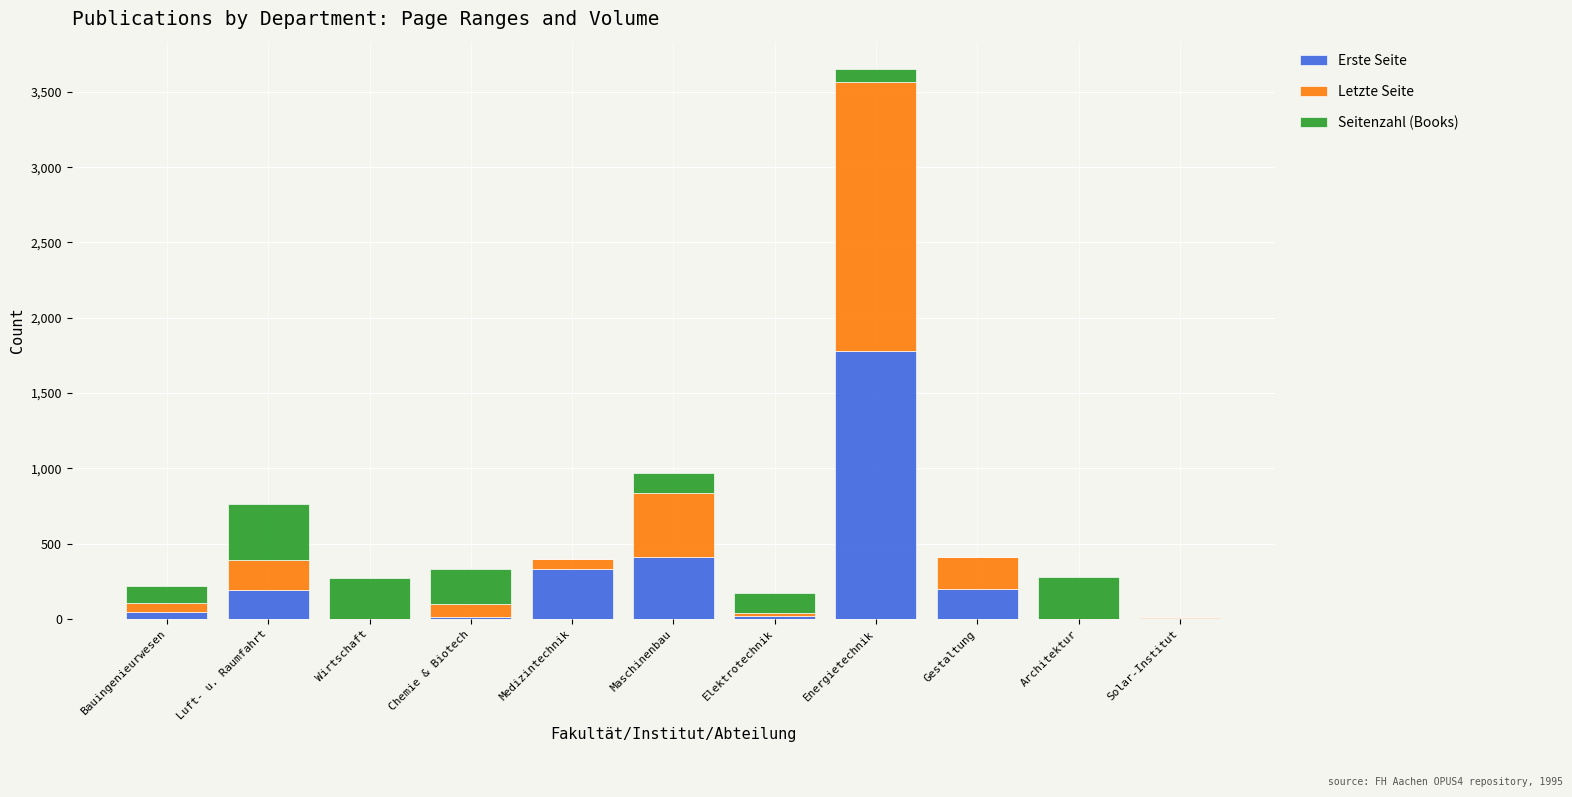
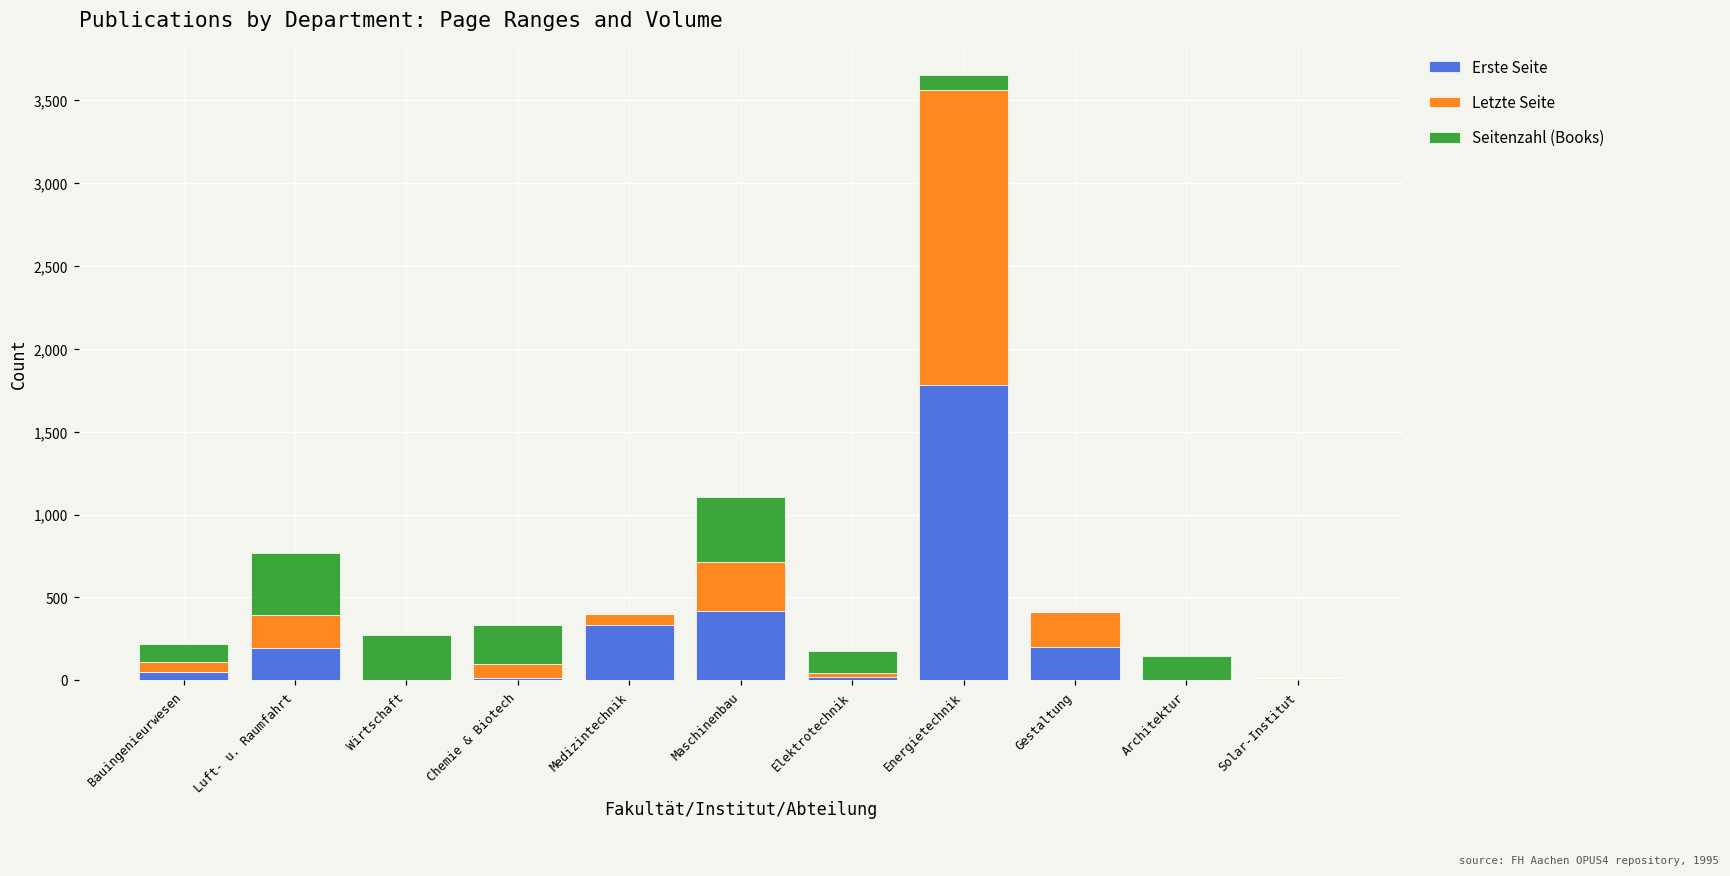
Letzte Seite, Maschinenbau: 420 -> 300
Seitenzahl (Books), Maschinenbau: 130 -> 390
Seitenzahl (Books), Architektur: 280 -> 150
